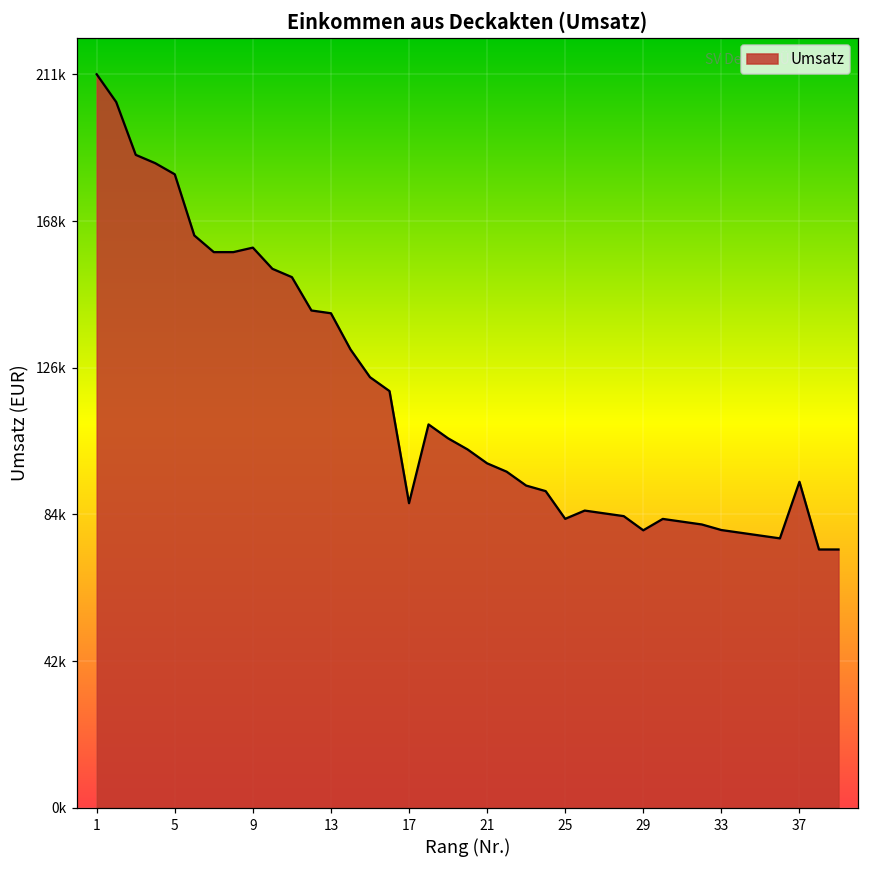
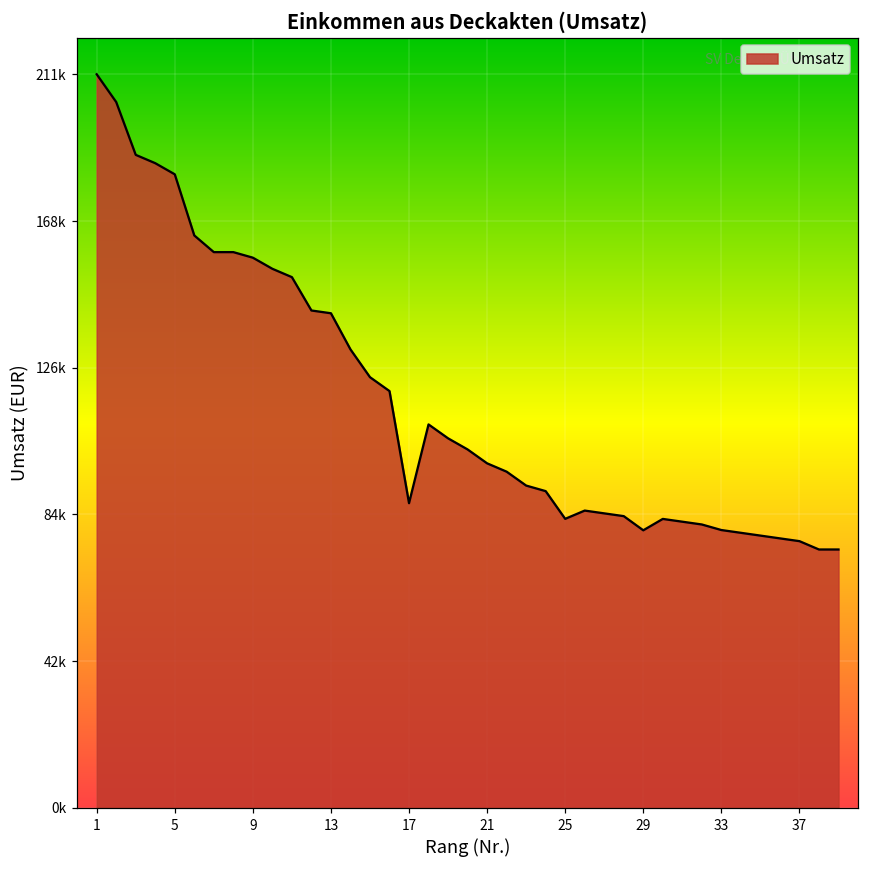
9: 161000 -> 158000
37: 94000 -> 77000
